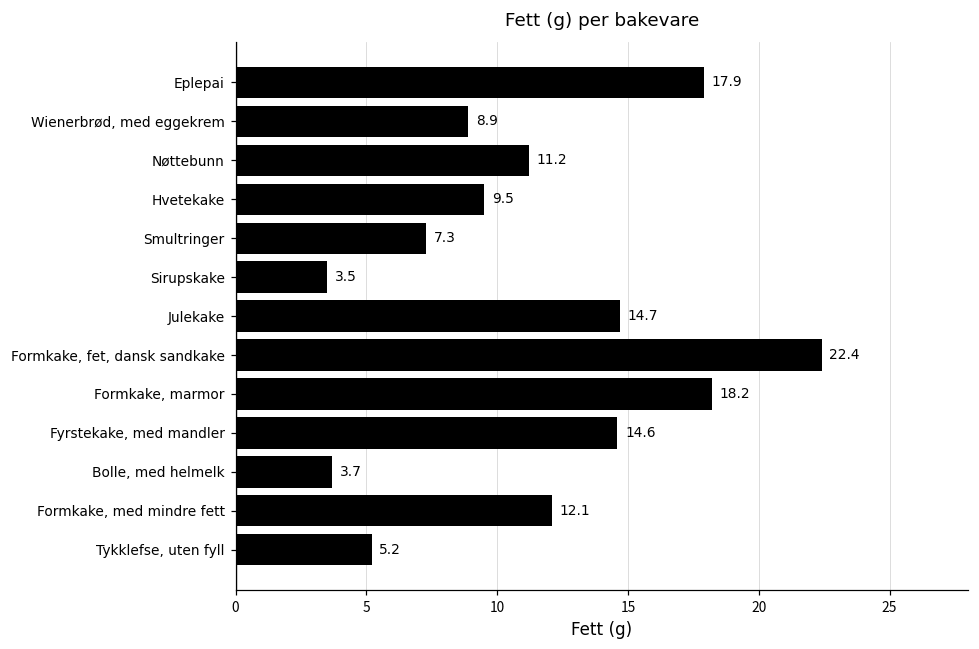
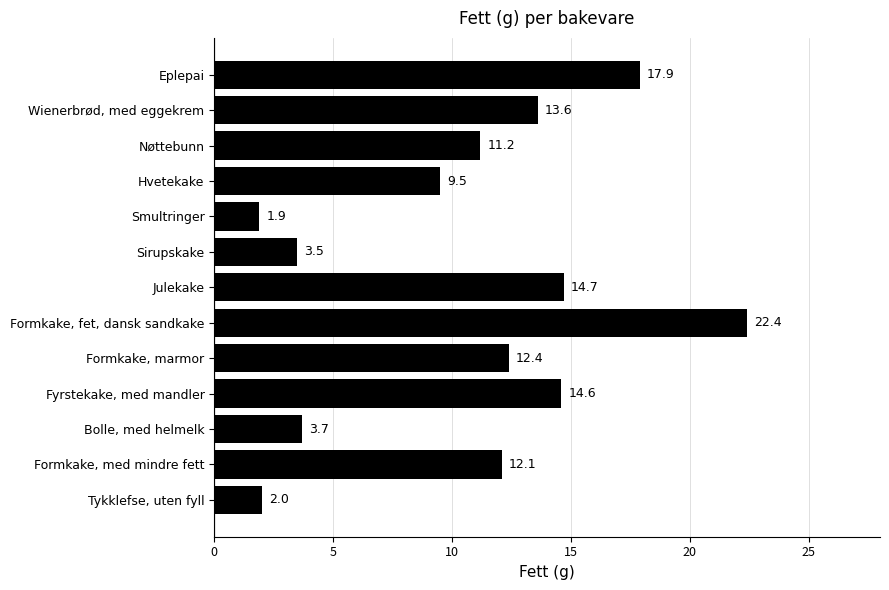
Wienerbrød, med eggekrem: 8.9 -> 13.6
Smultringer: 7.3 -> 1.9
Formkake, marmor: 18.2 -> 12.4
Tykklefse, uten fyll: 5.2 -> 2.0
